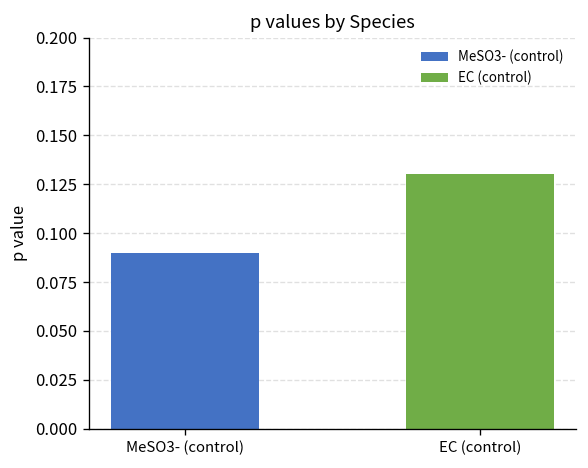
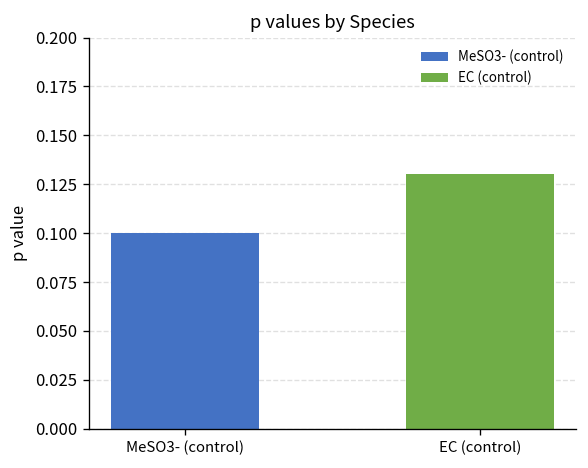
MeSO3- (control): 0.09 -> 0.10
